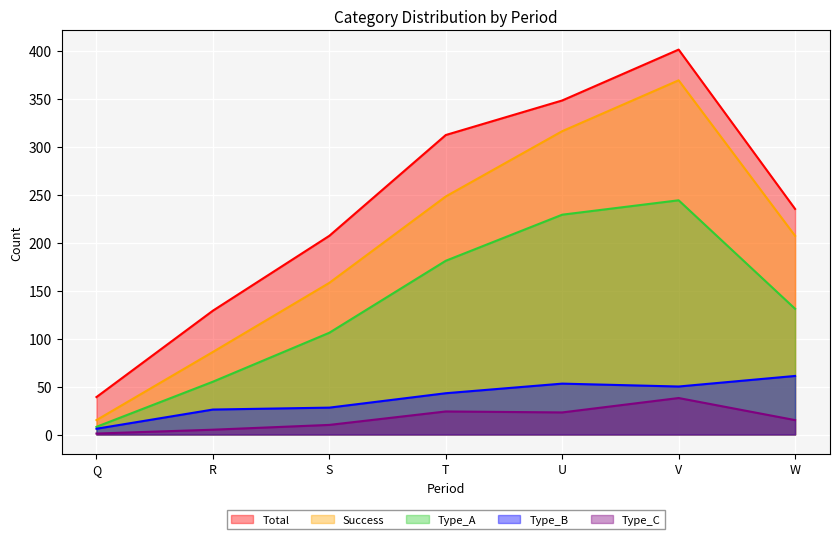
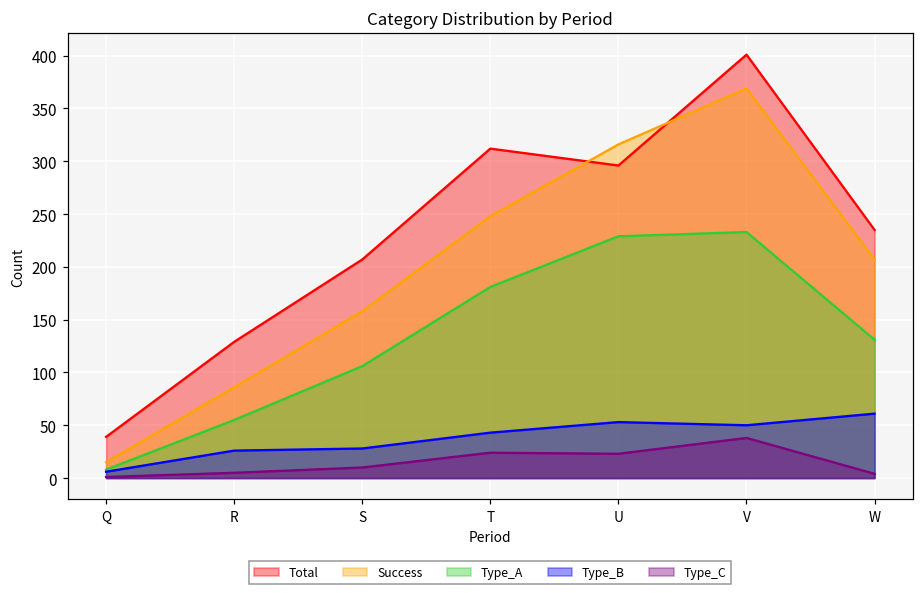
Total, U: 350 -> 300
Type_A, V: 240 -> 230
Type_C, W: 20 -> 0
